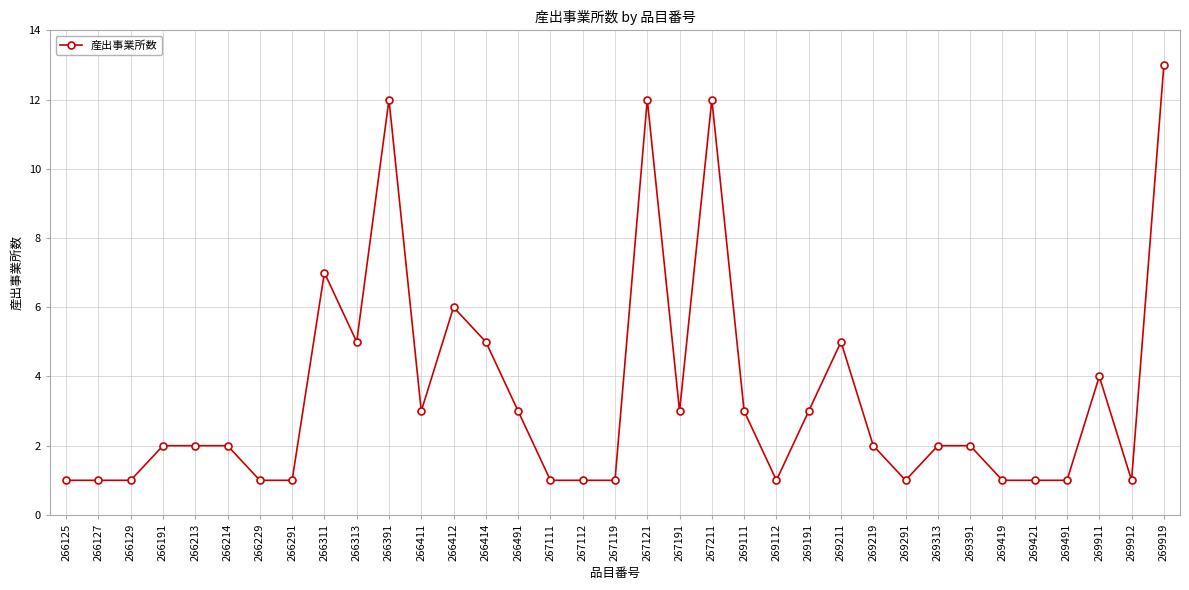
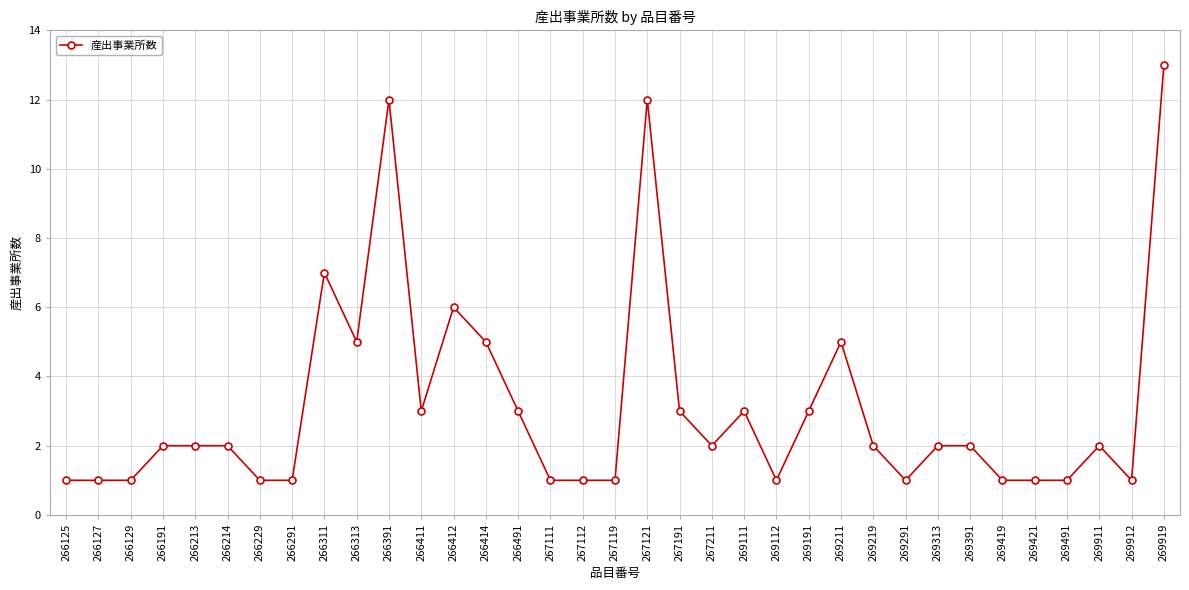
267211: 12 -> 2
269911: 4 -> 2
